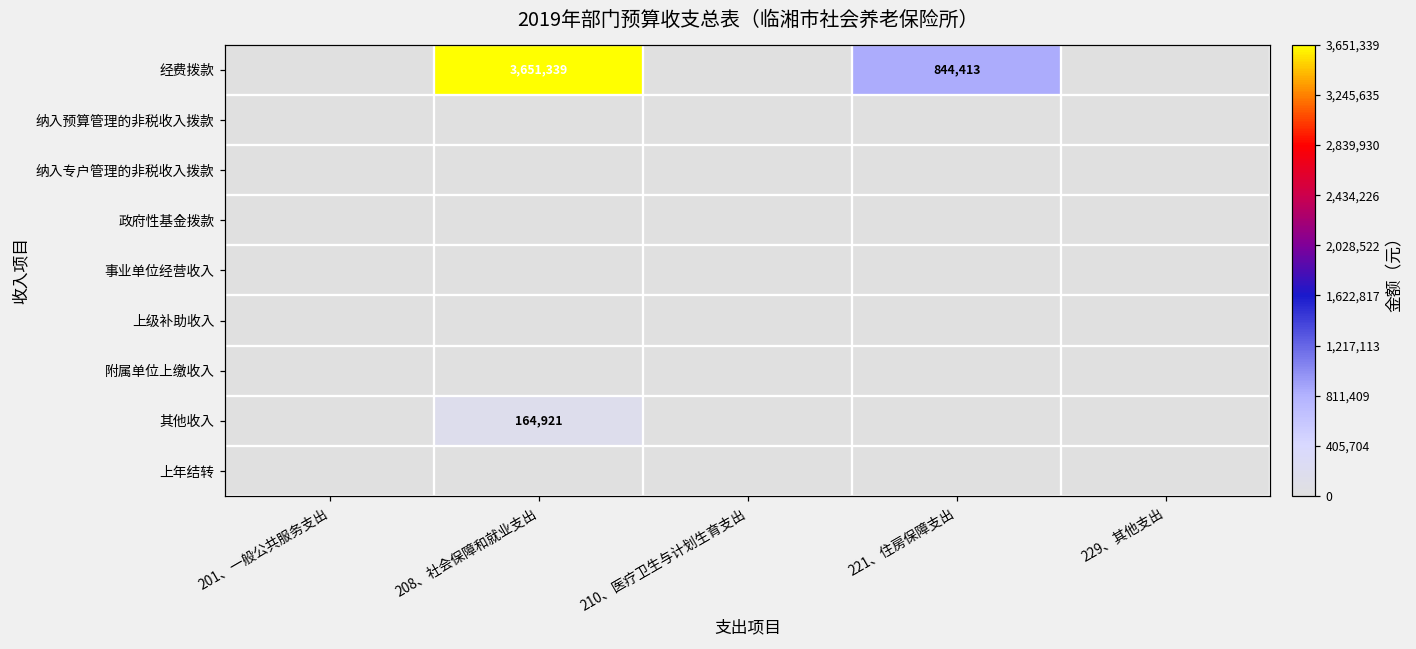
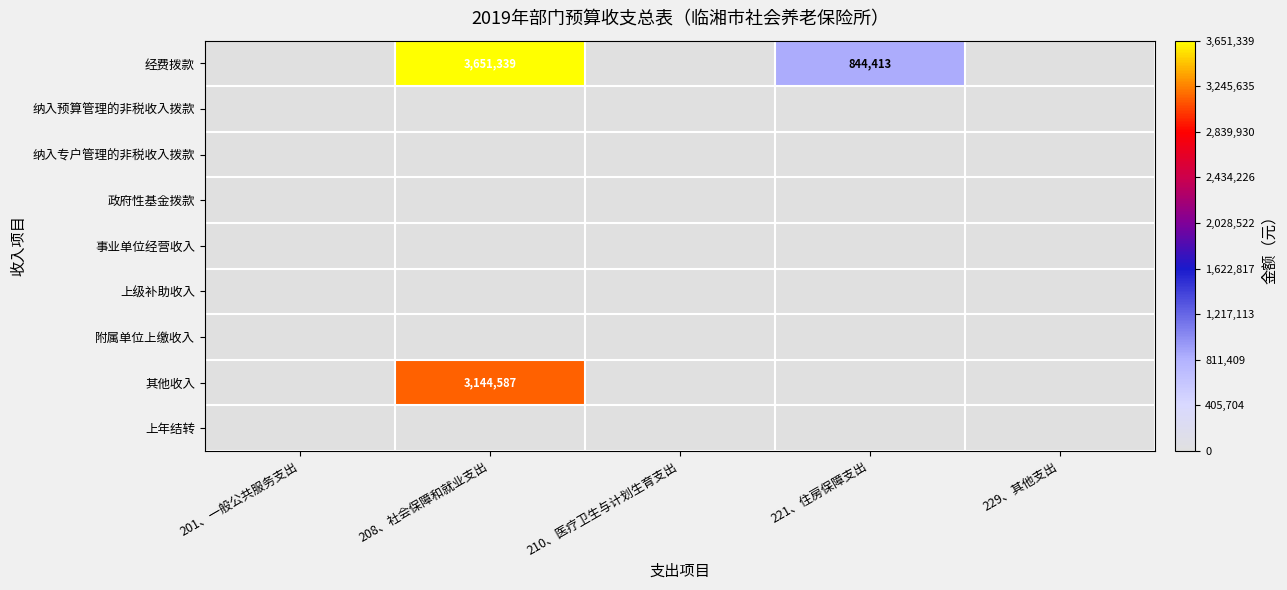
其他收入, 208、社会保障和就业支出: 164,921 -> 3,144,587
